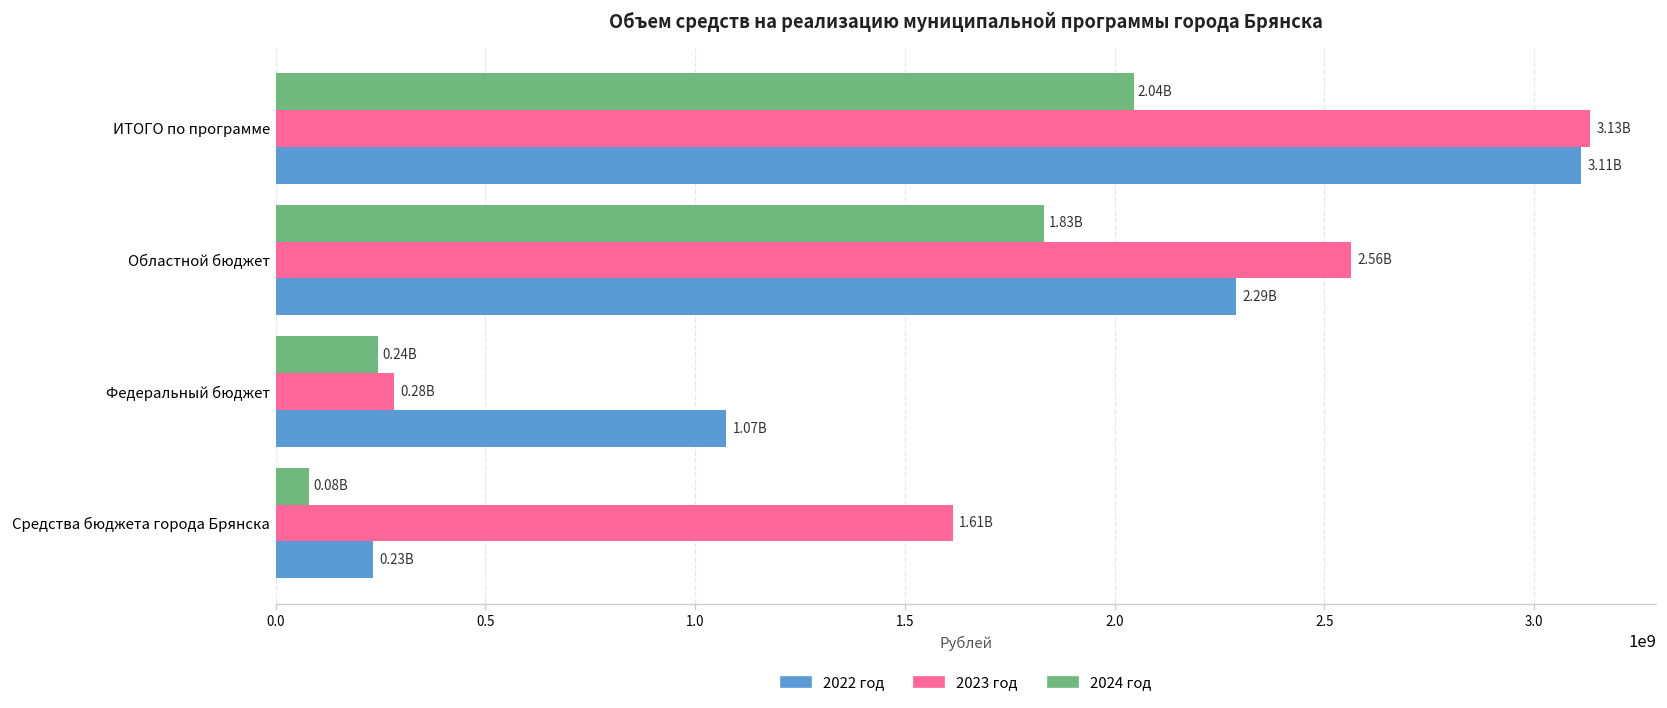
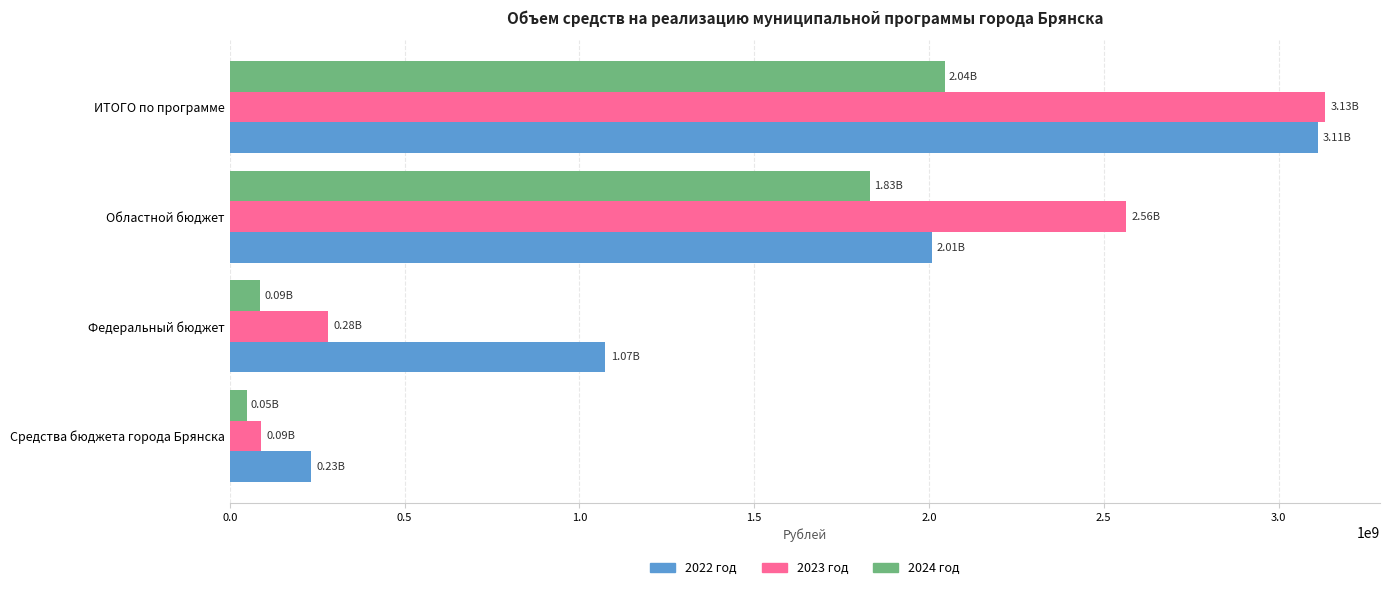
2022 год, Областной бюджет: 2.29B -> 2.01B
2024 год, Федеральный бюджет: 0.24B -> 0.09B
2024 год, Средства бюджета города Брянска: 0.08B -> 0.05B
2023 год, Средства бюджета города Брянска: 1.61B -> 0.09B
